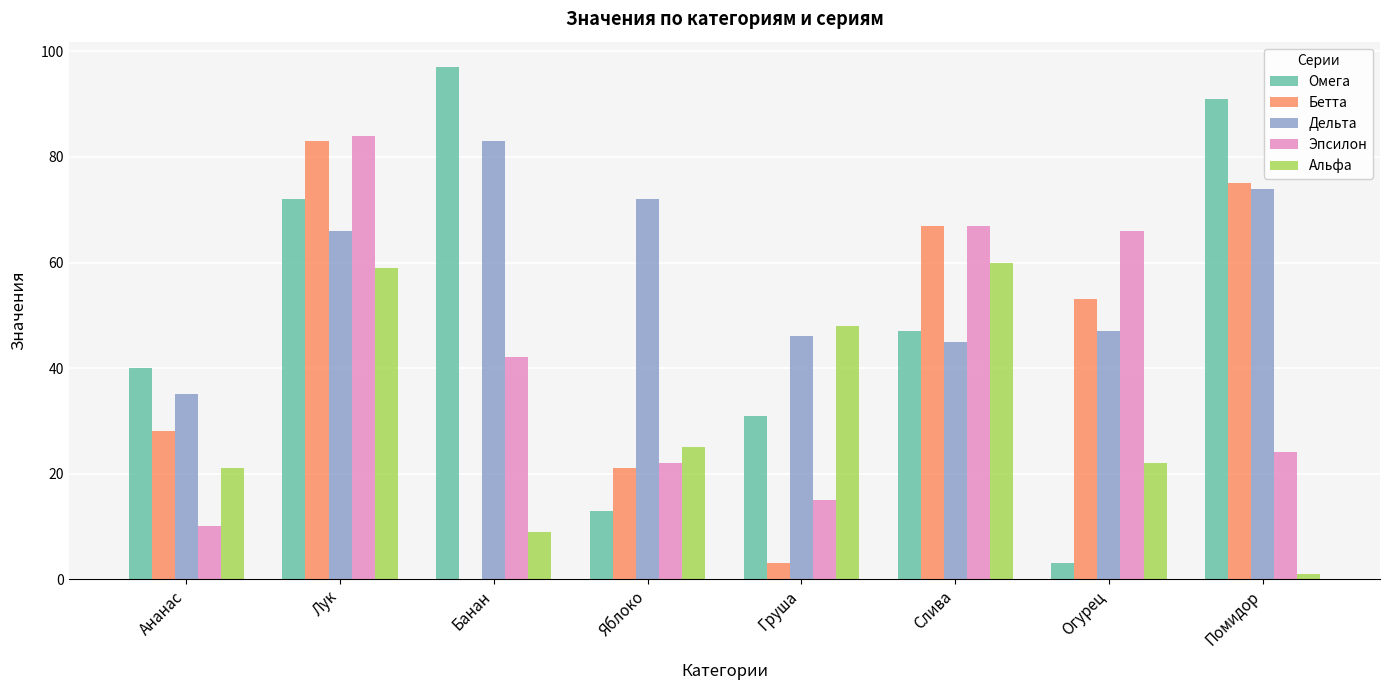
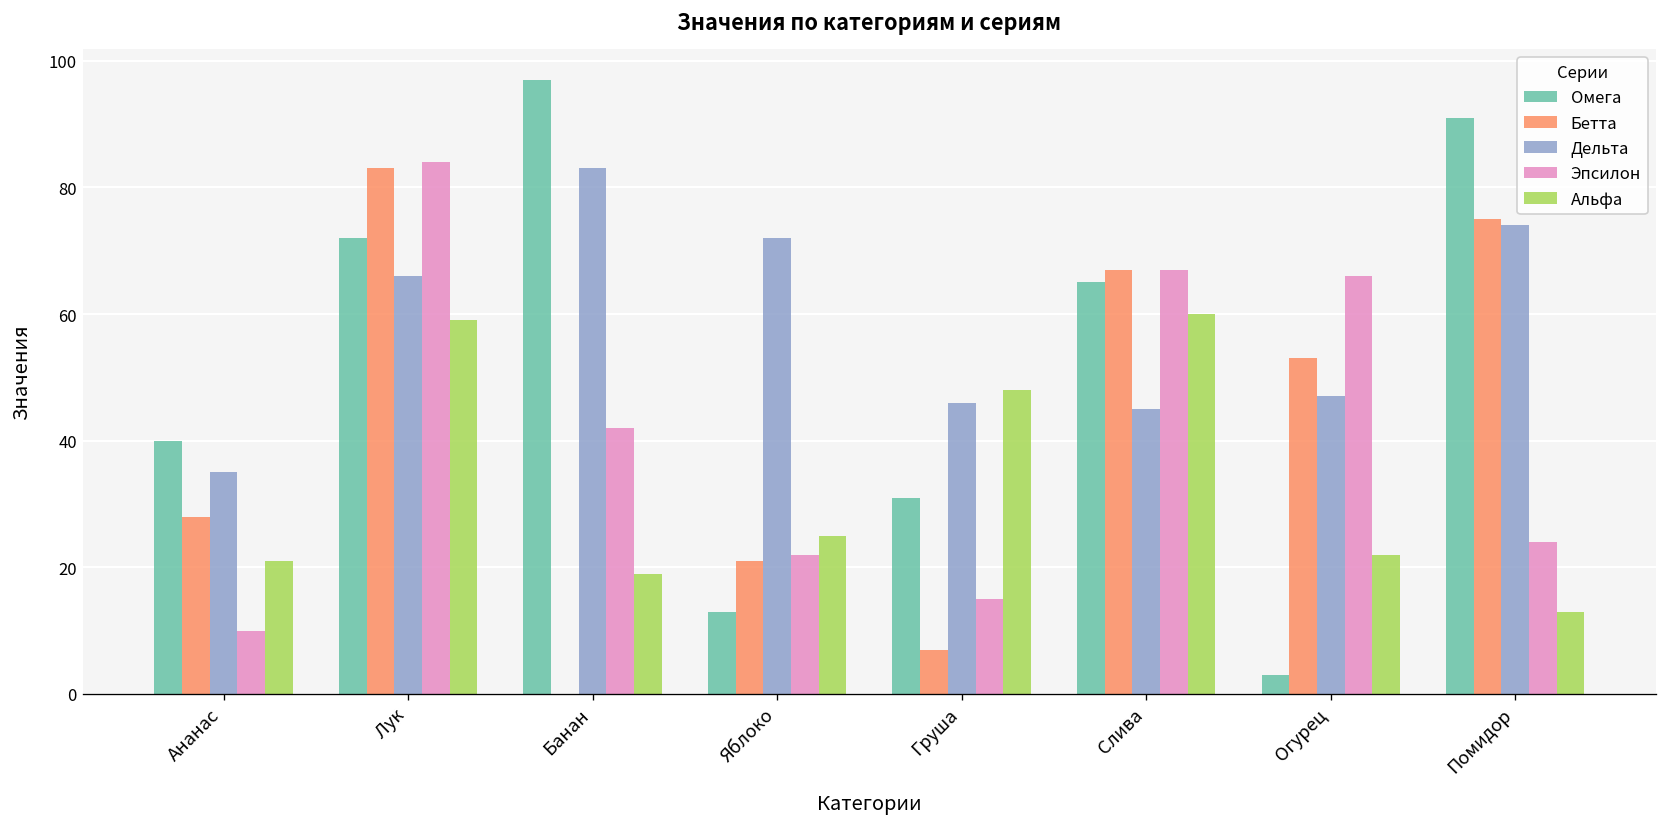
Альфа, Банан: 9 -> 19
Бетта, Груша: 3 -> 7
Омега, Слива: 47 -> 65
Альфа, Помидор: 1 -> 13
